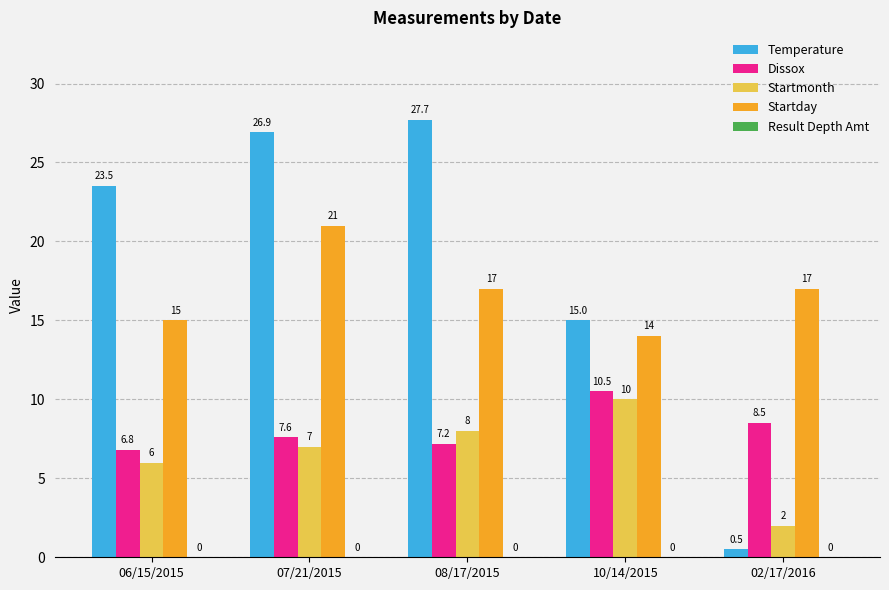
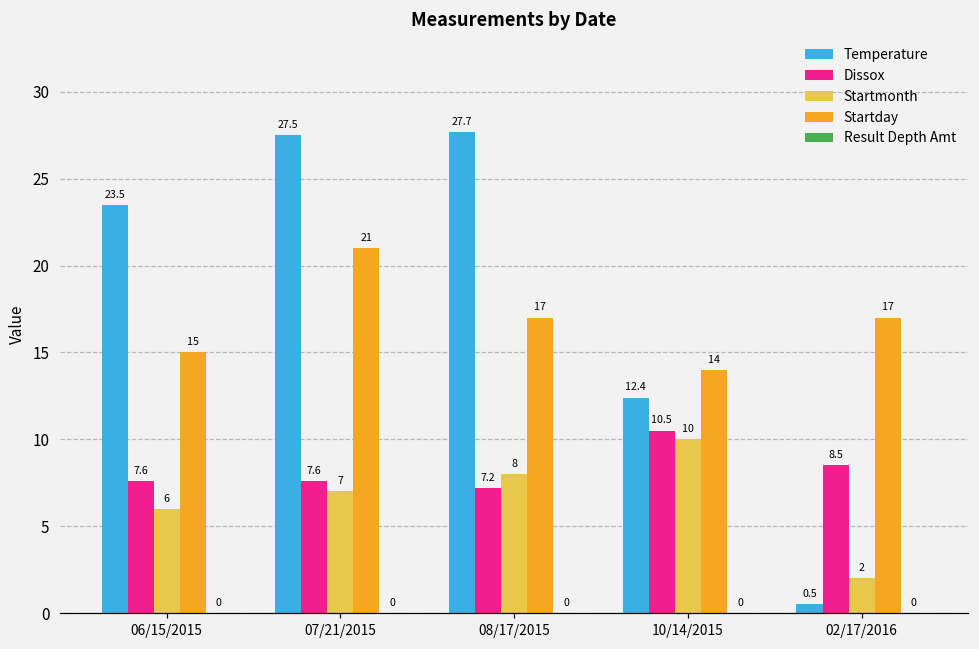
Dissox, 06/15/2015: 6.8 -> 7.6
Temperature, 07/21/2015: 26.9 -> 27.5
Temperature, 10/14/2015: 15.0 -> 12.4
